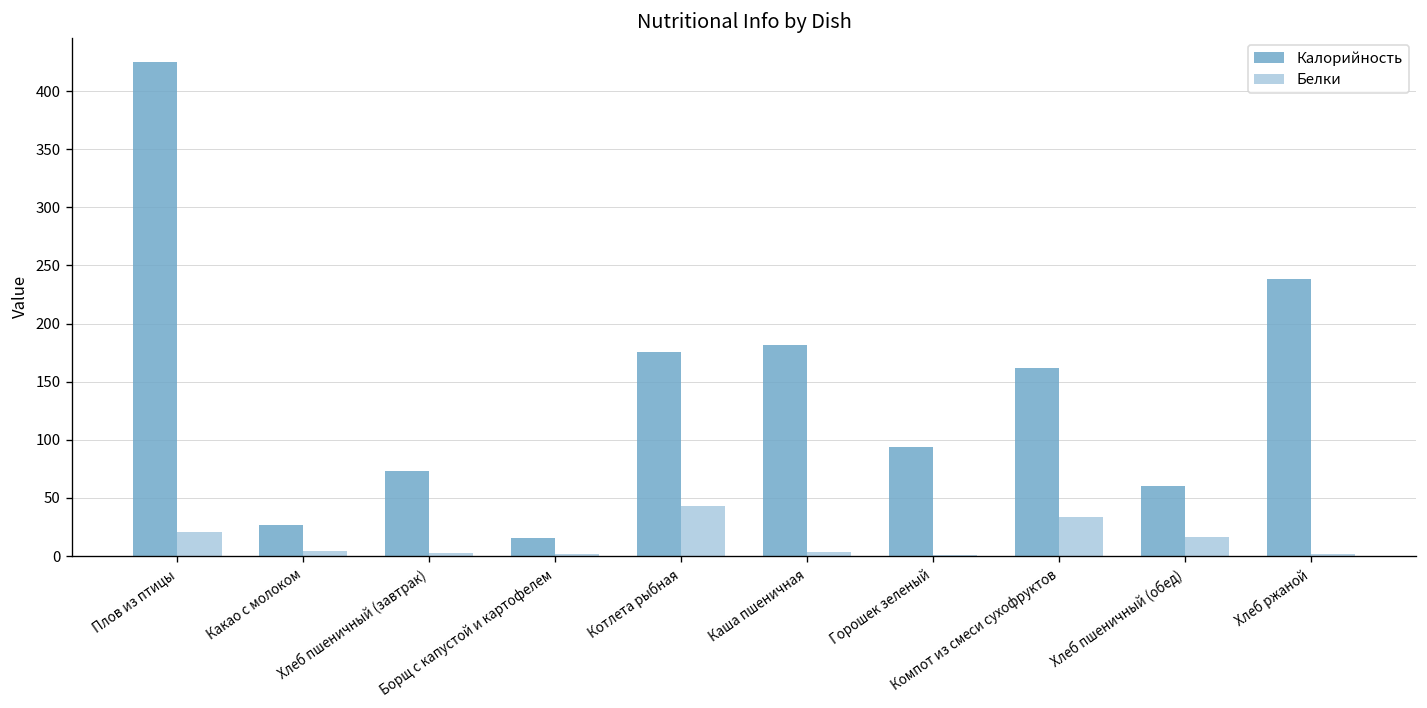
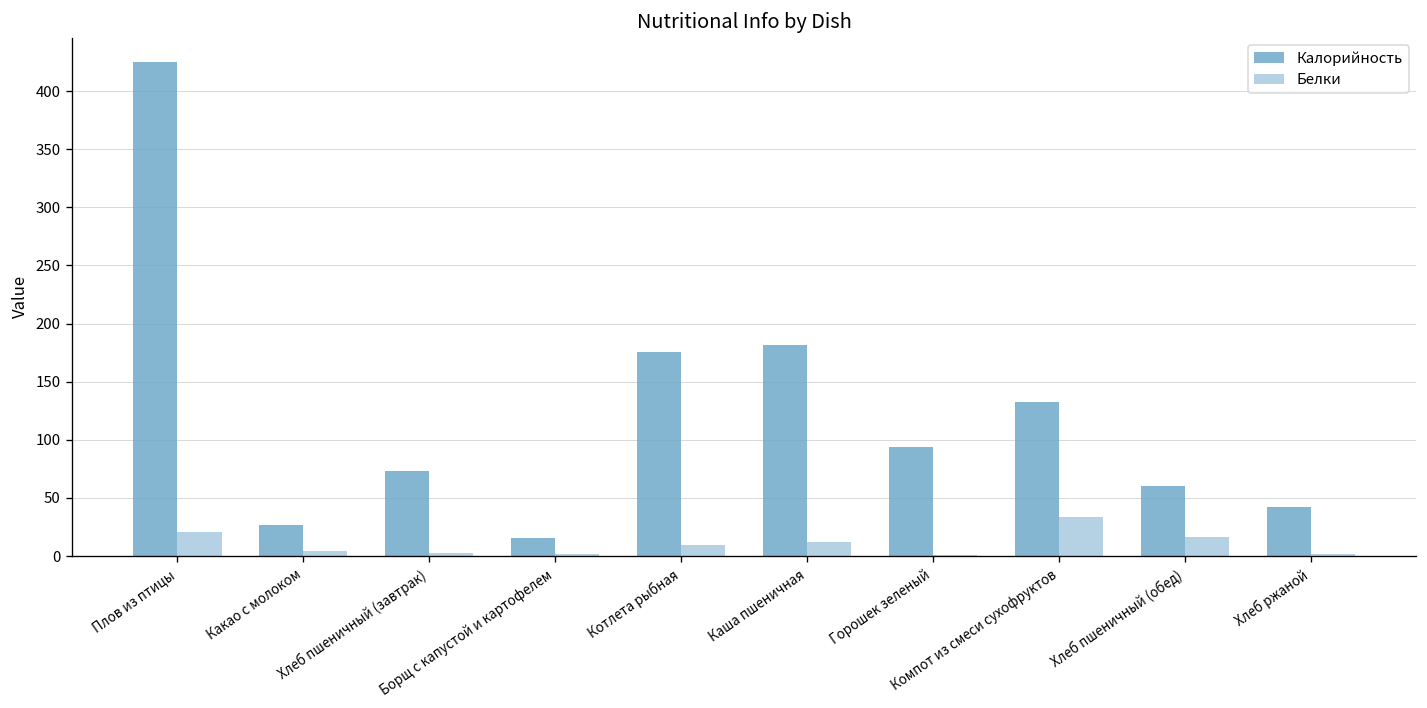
Белки, Котлета рыбная: 40 -> 10
Белки, Каша пшеничная: 0 -> 10
Калорийность, Компот из смеси сухофруктов: 160 -> 130
Калорийность, Хлеб ржаной: 240 -> 40
